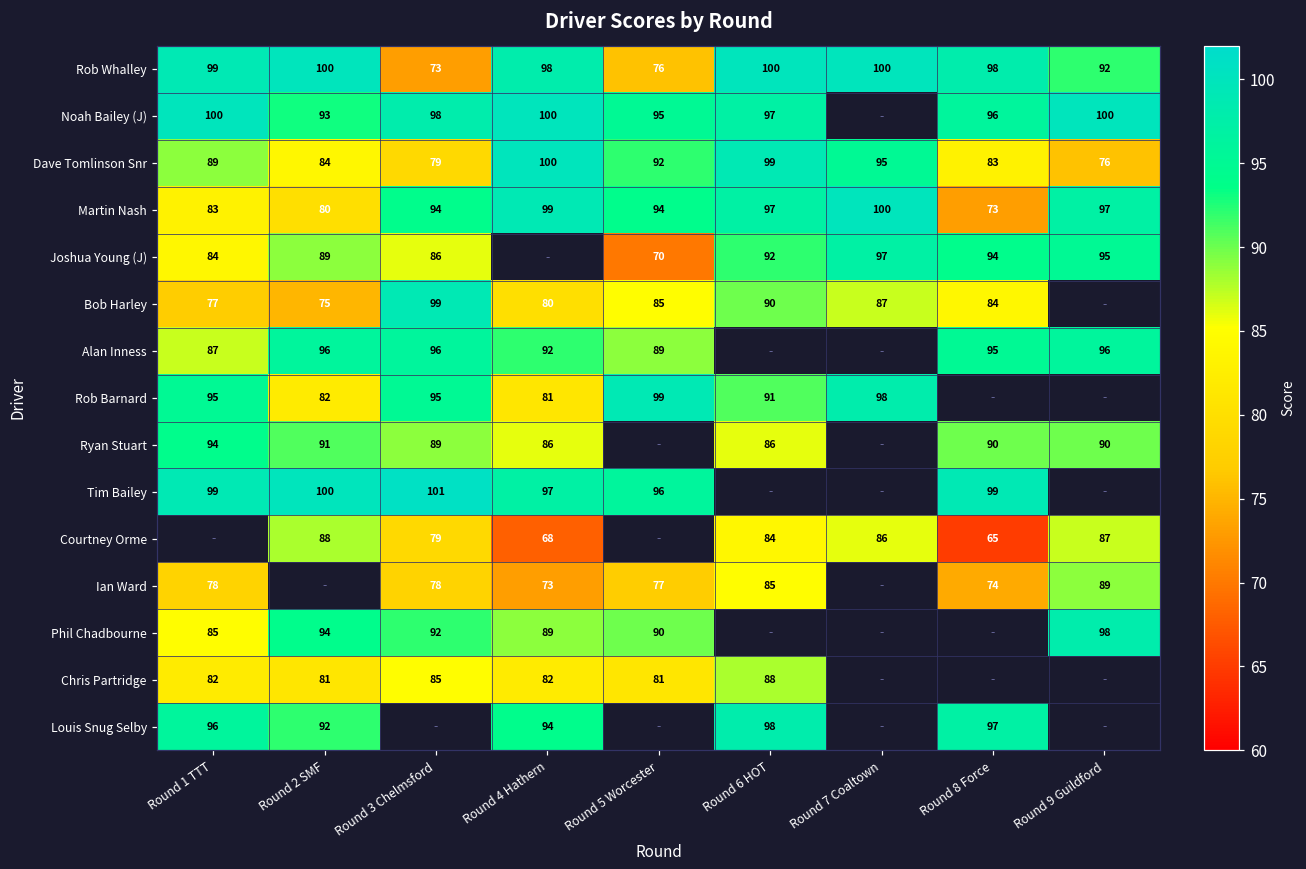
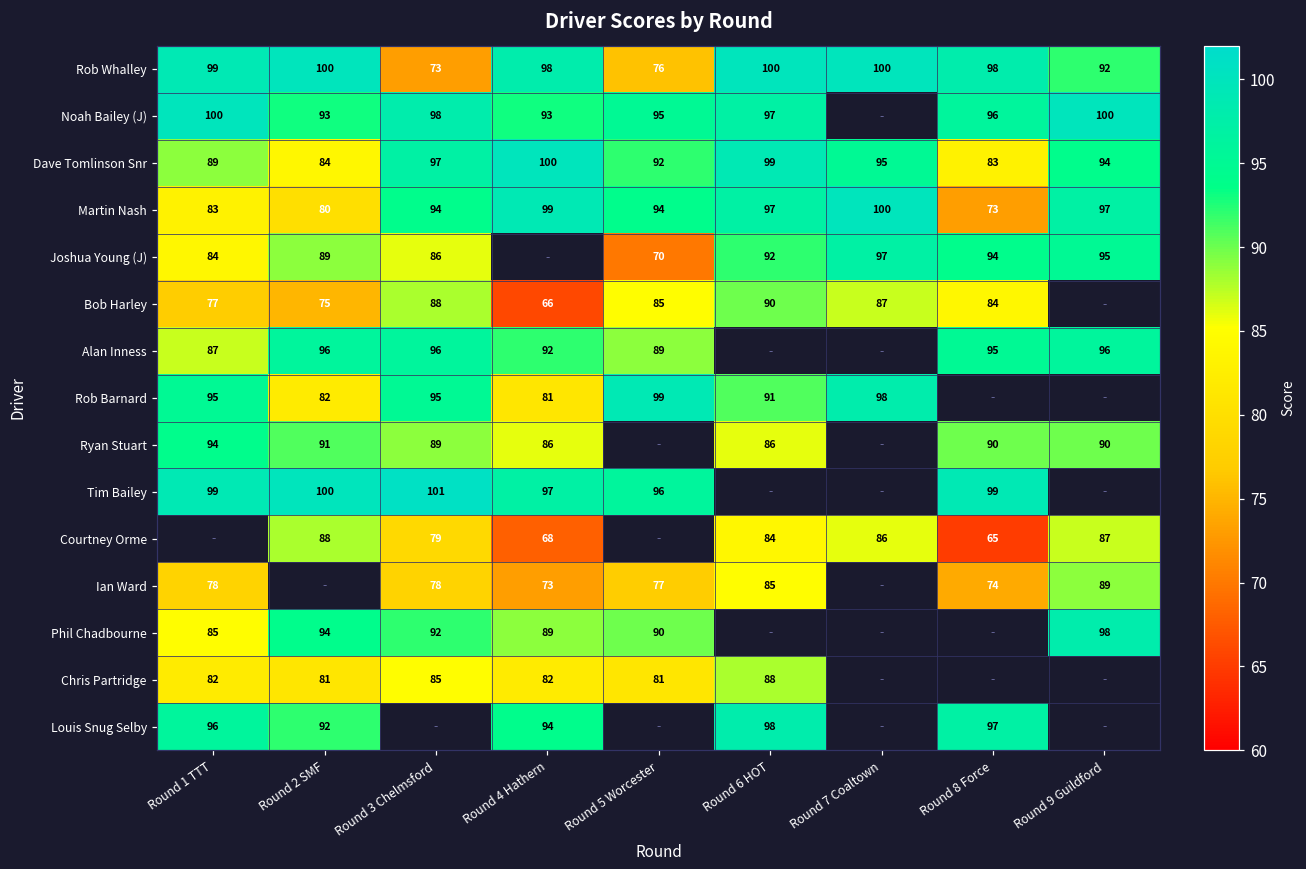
Noah Bailey (J), Round 4 Hathern: 100 -> 93
Dave Tomlinson Snr, Round 3 Chelmsford: 79 -> 97
Dave Tomlinson Snr, Round 9 Guildford: 76 -> 94
Bob Harley, Round 3 Chelmsford: 99 -> 88
Bob Harley, Round 4 Hathern: 80 -> 66
